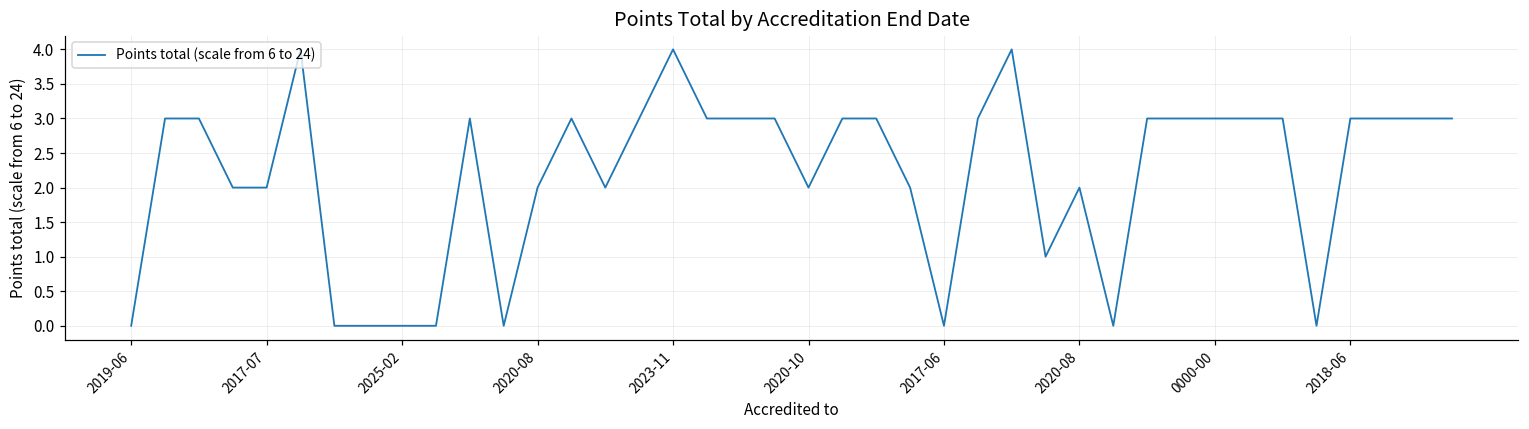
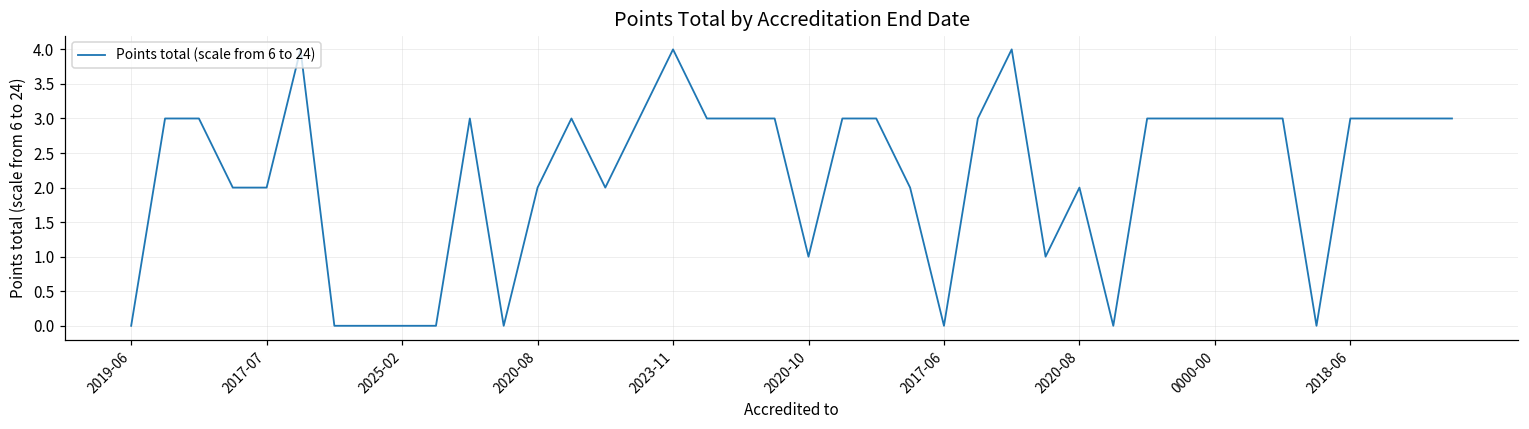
2020-10: 2 -> 1
